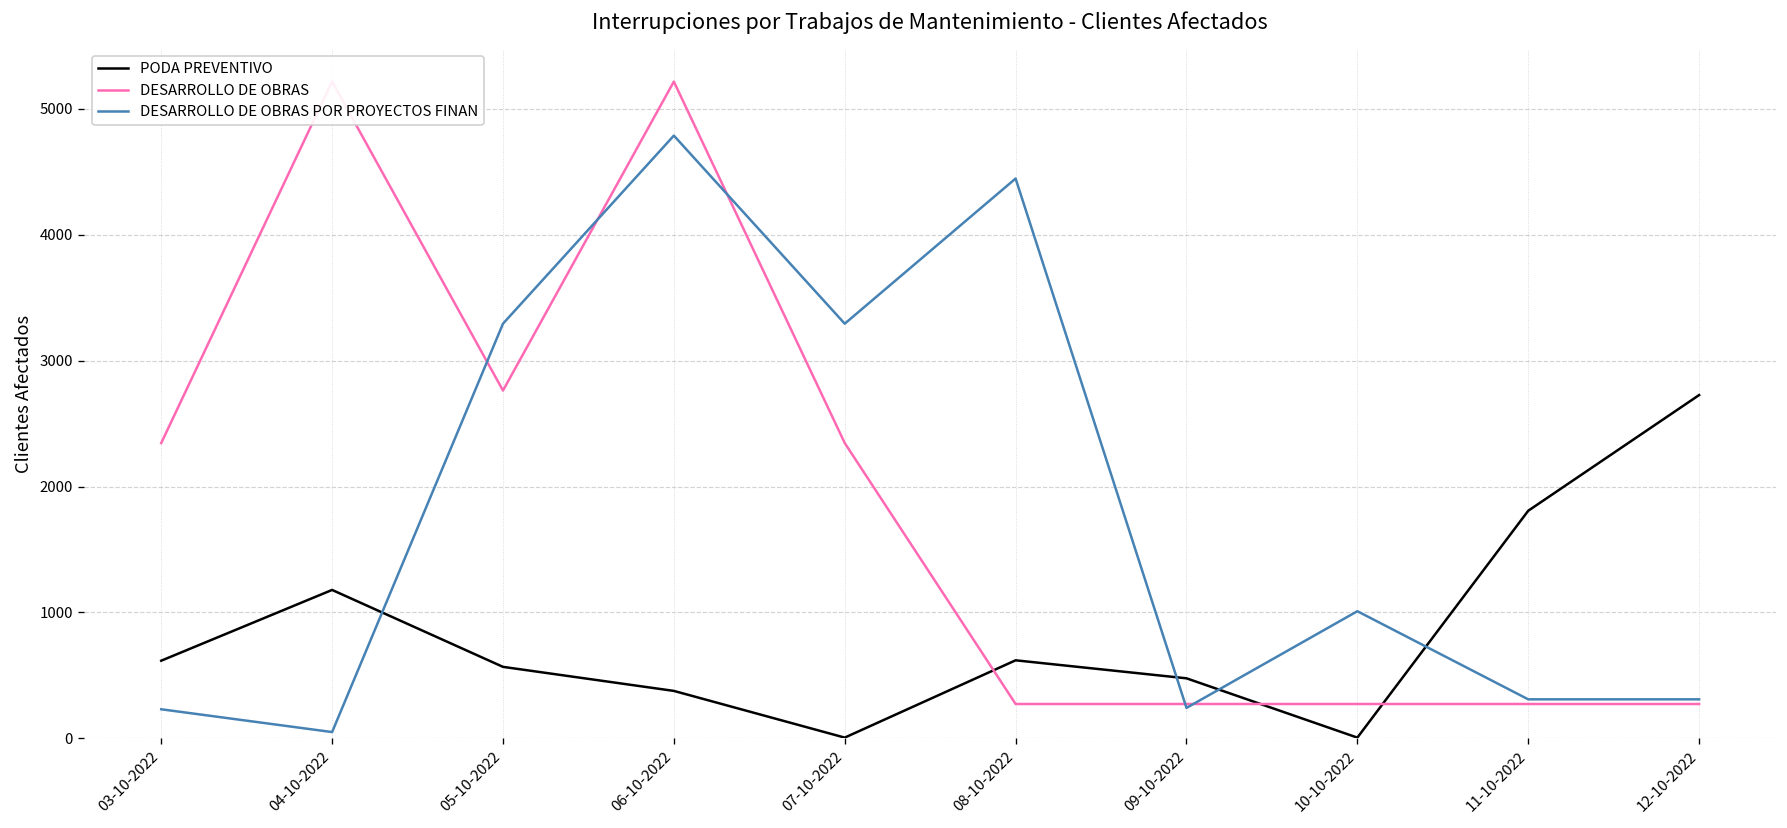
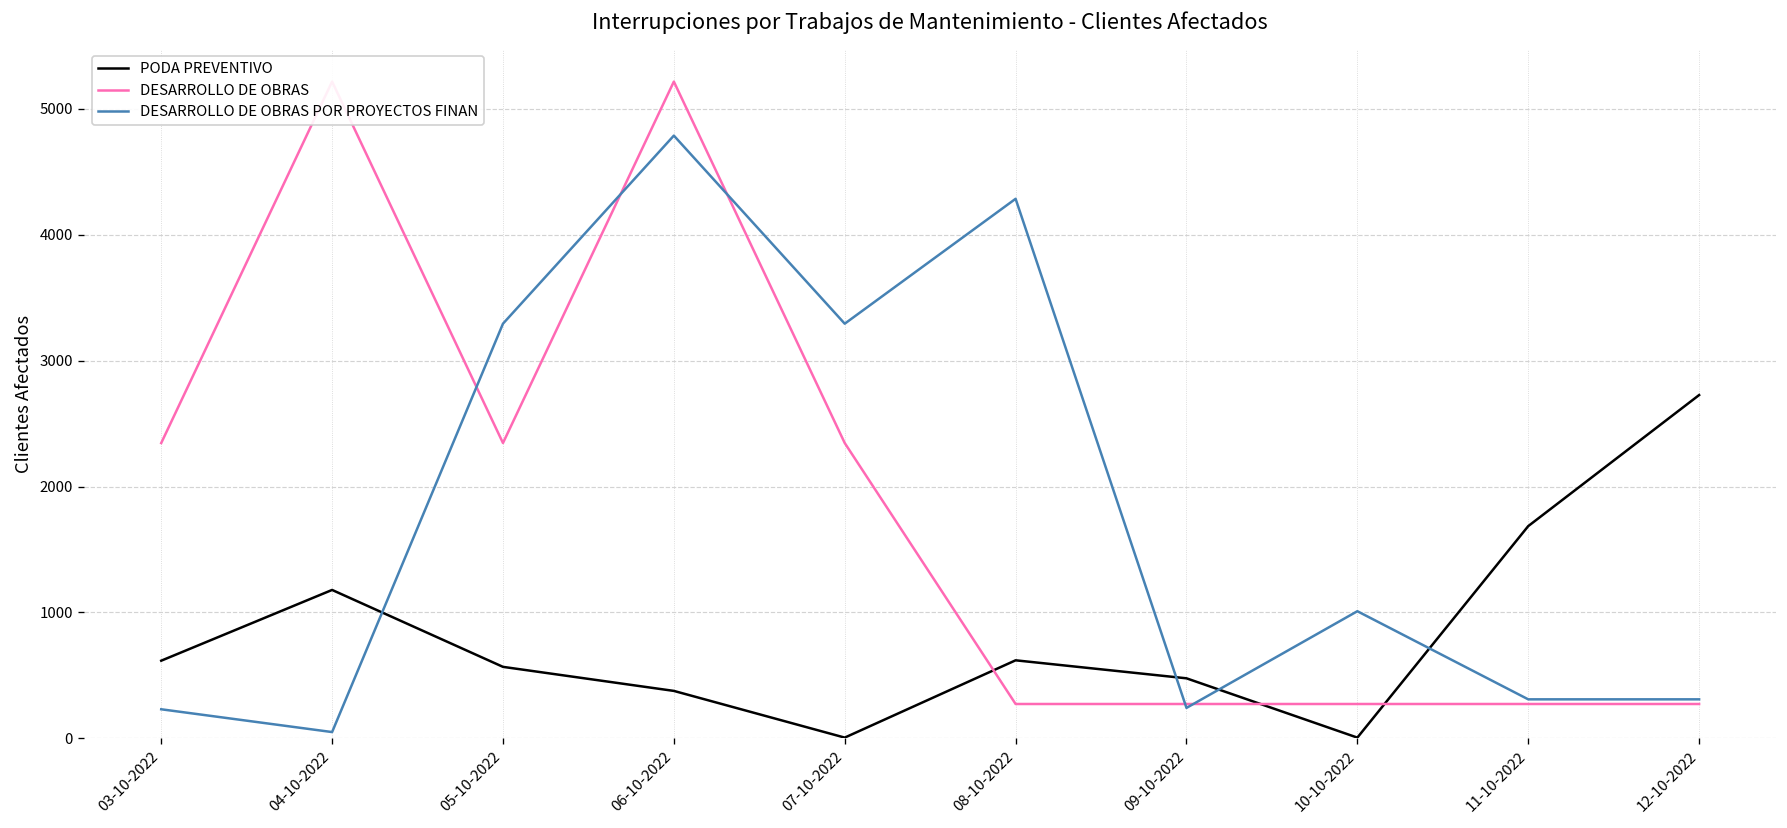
DESARROLLO DE OBRAS, 05-10-2022: 2760 -> 2350
DESARROLLO DE OBRAS POR PROYECTOS FINAN, 08-10-2022: 4450 -> 4290
PODA PREVENTIVO, 11-10-2022: 1810 -> 1690
